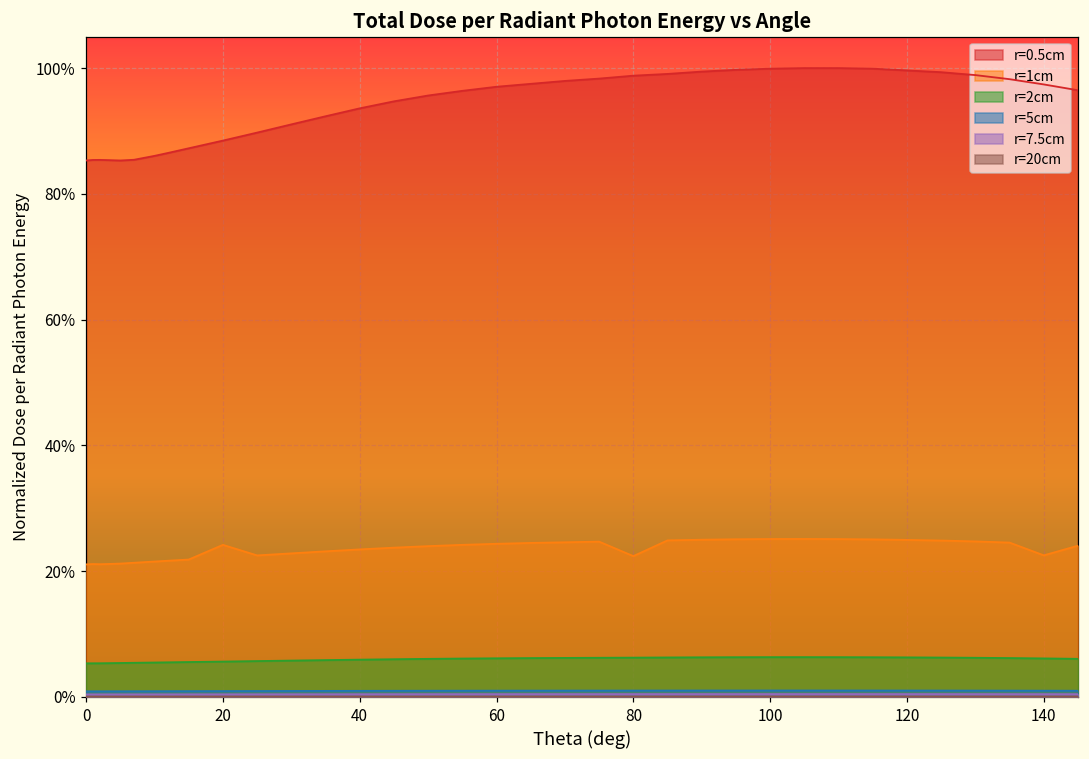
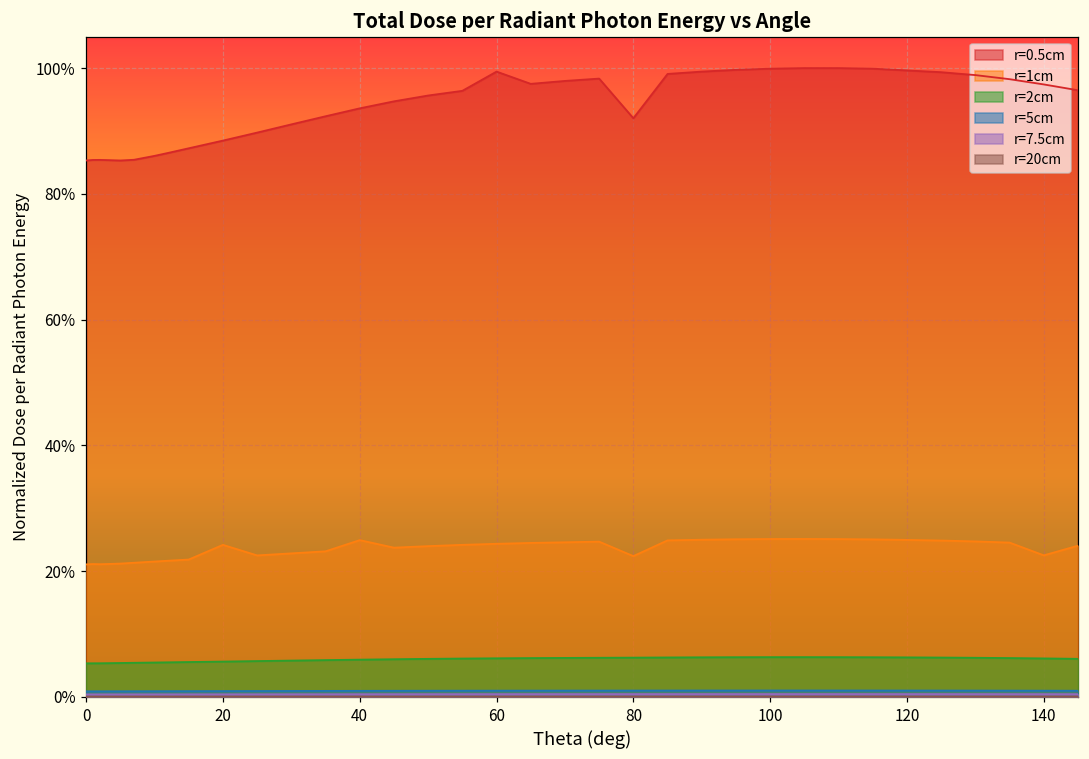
r=1cm, 40: 23% -> 25%
r=0.5cm, 60: 97% -> 99%
r=0.5cm, 80: 99% -> 92%
